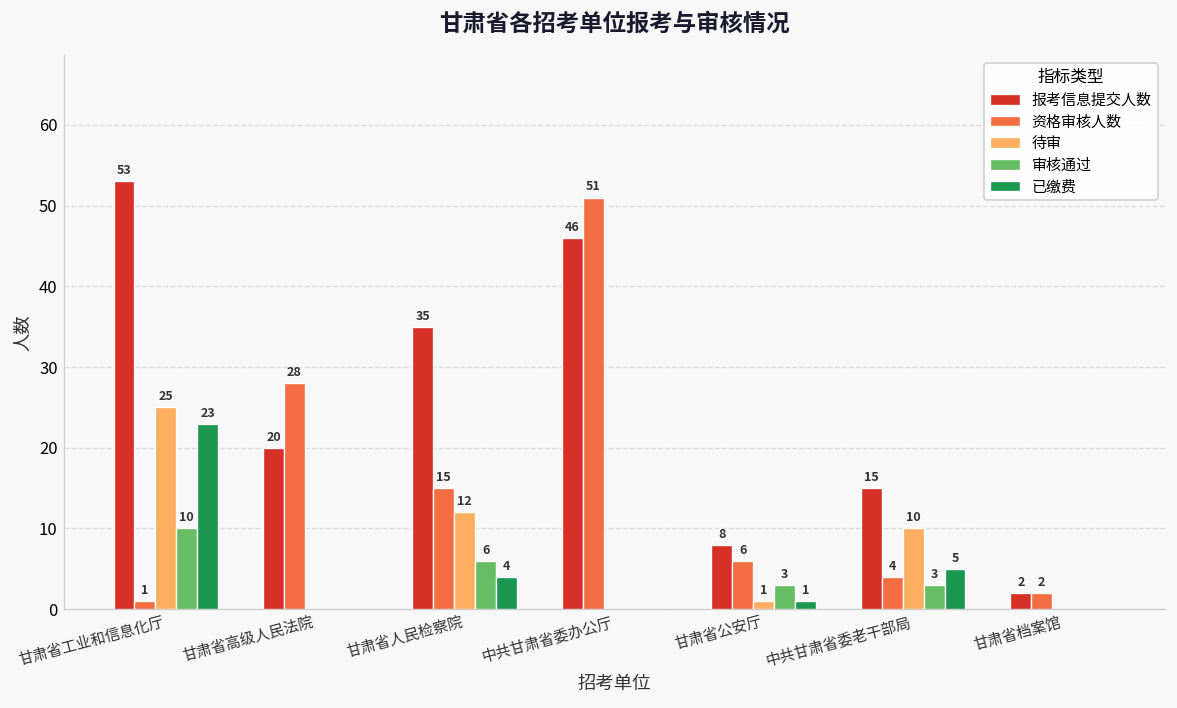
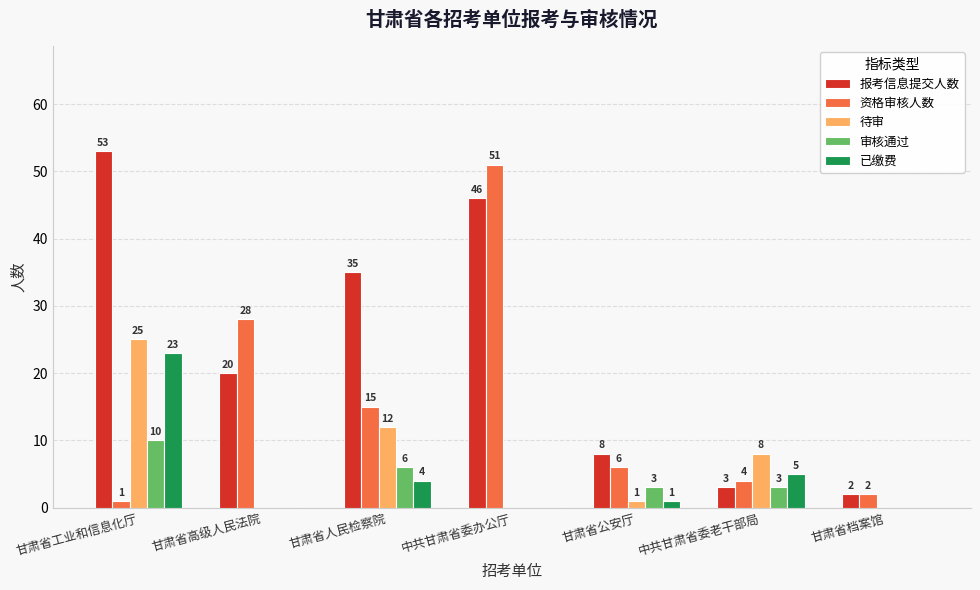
报考信息提交人数, 中共甘肃省委老干部局: 15 -> 3
待审, 中共甘肃省委老干部局: 10 -> 8
